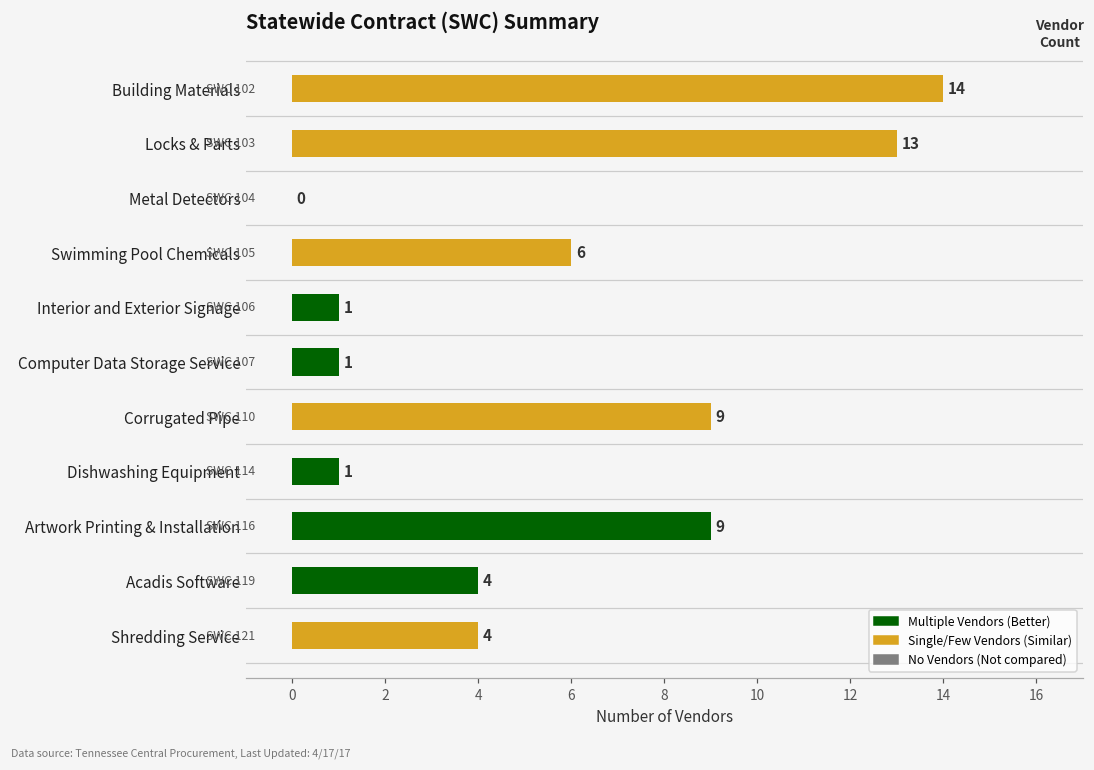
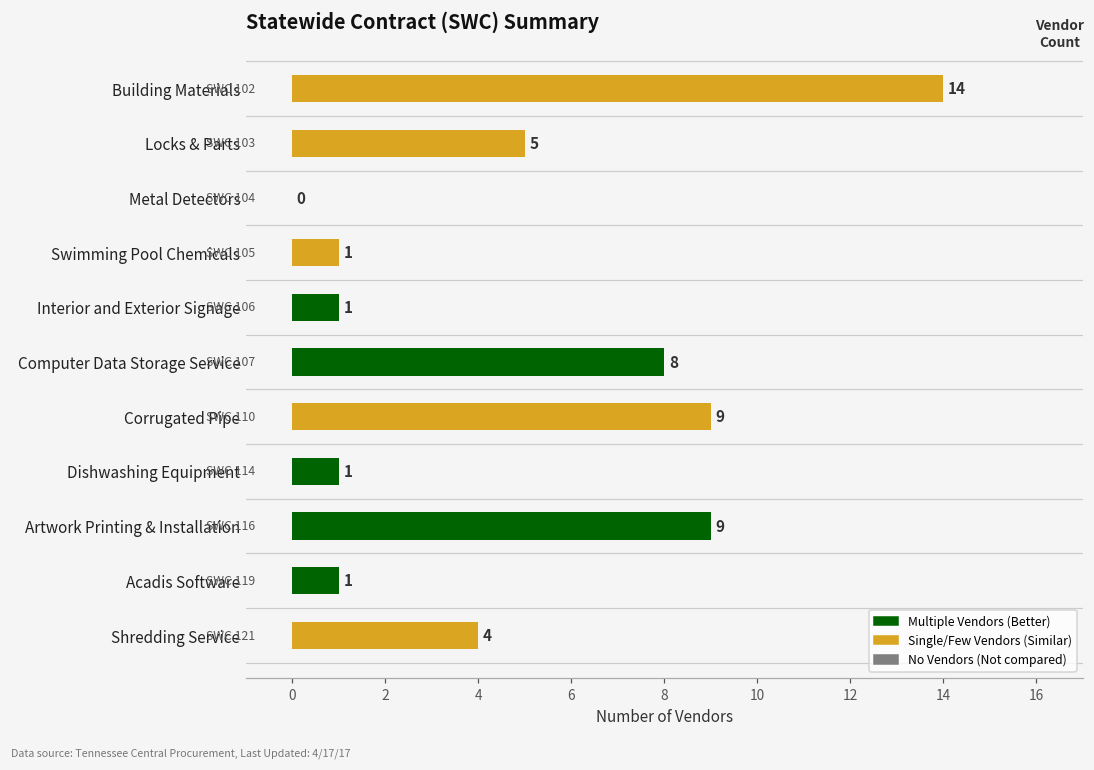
Locks & Parts: 13 -> 5
Swimming Pool Chemicals: 6 -> 1
Computer Data Storage Service: 1 -> 8
Acadis Software: 4 -> 1
